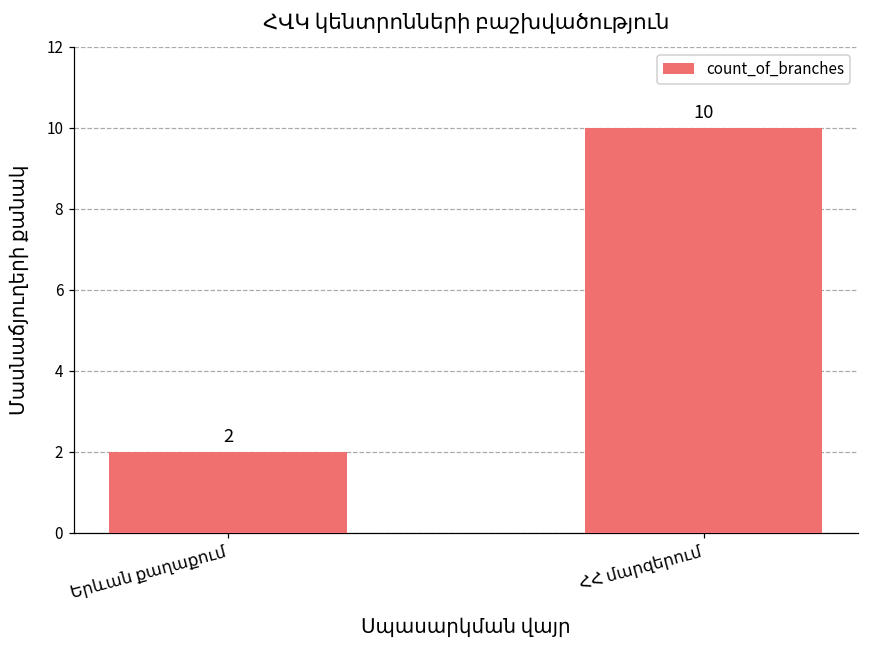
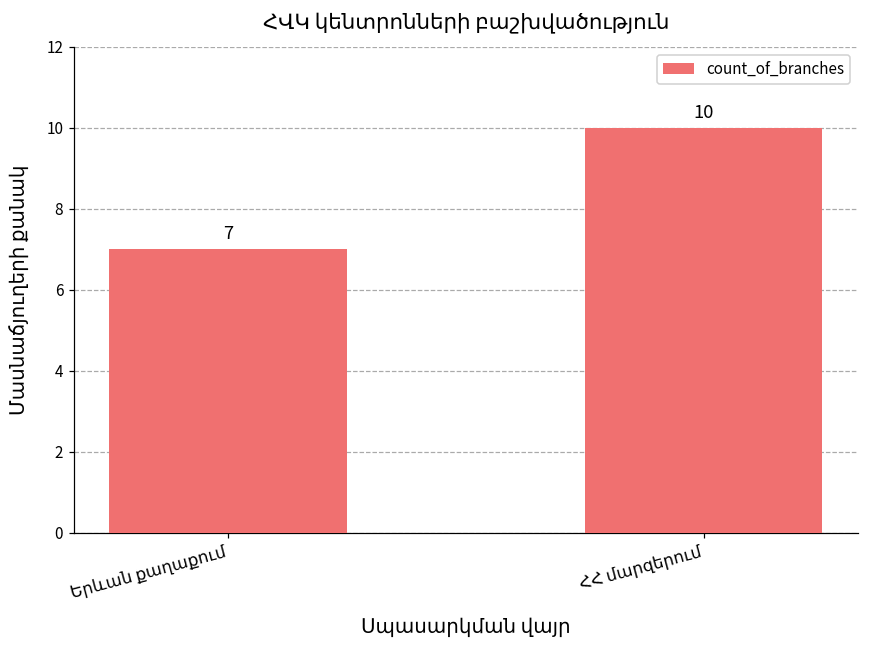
Երևան քաղաքում: 2 -> 7
